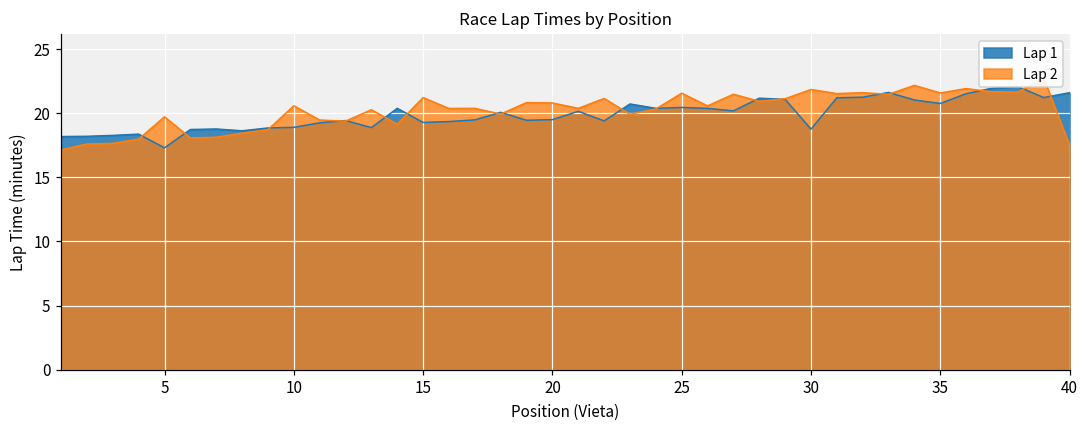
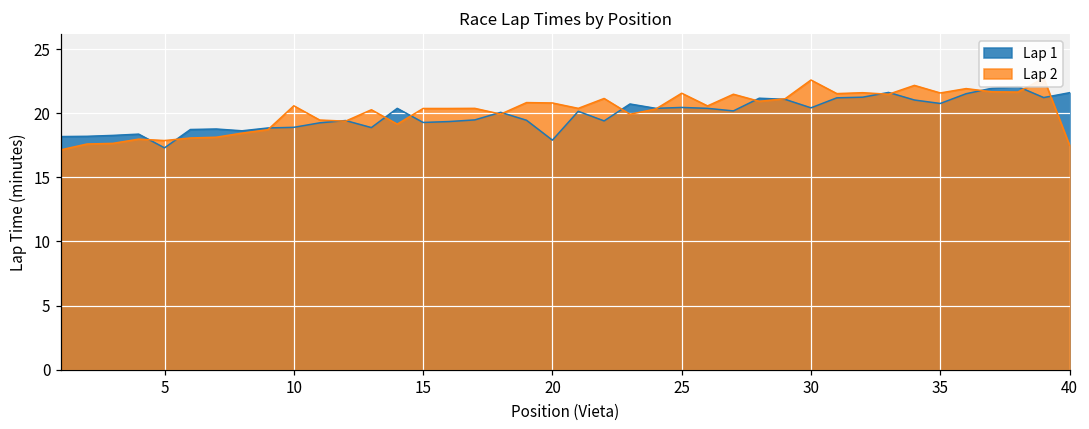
Lap 2, 5: 19.7 -> 17.9
Lap 2, 15: 21.2 -> 20.4
Lap 1, 20: 19.5 -> 17.9
Lap 1, 30: 18.8 -> 20.4
Lap 2, 30: 21.9 -> 22.6
